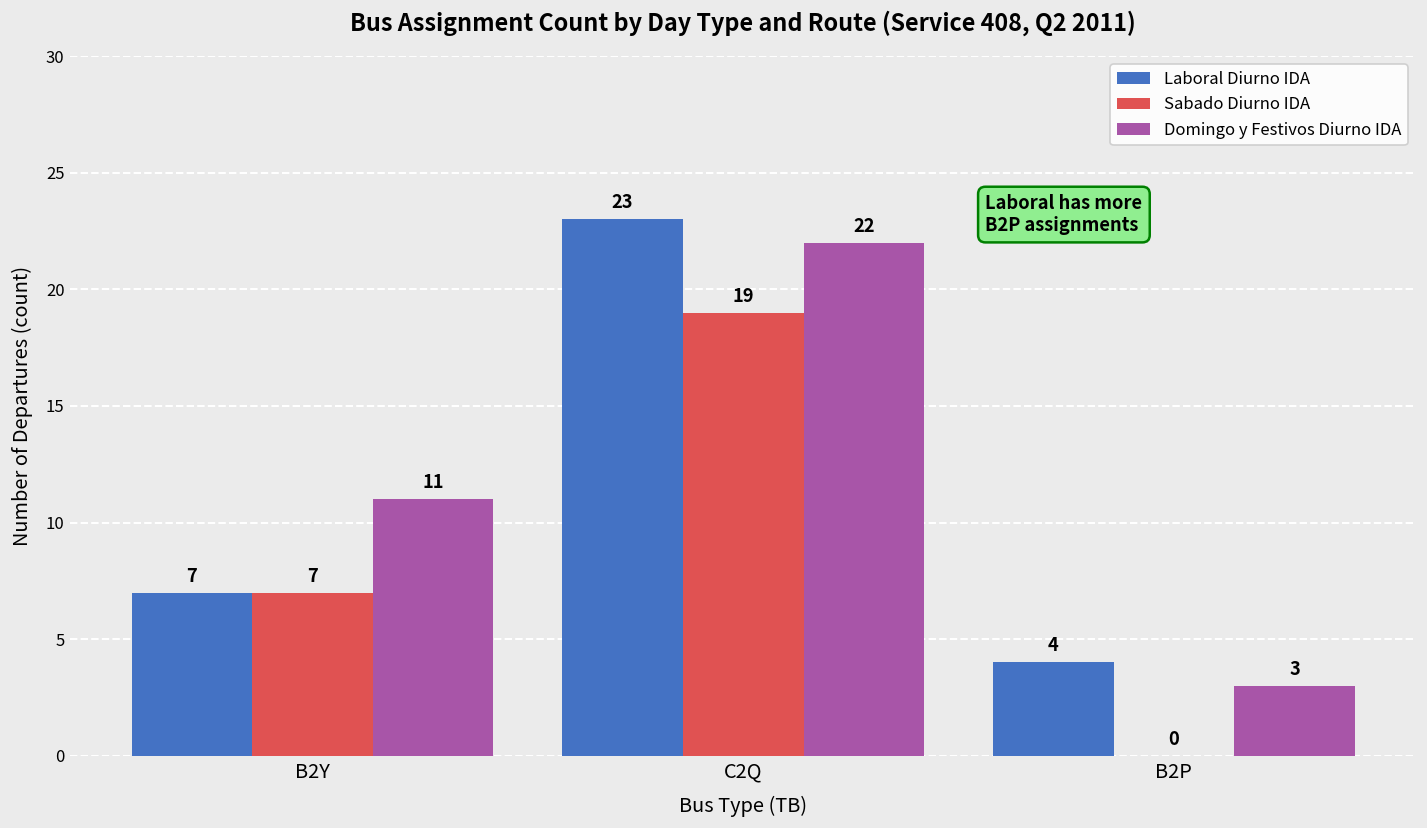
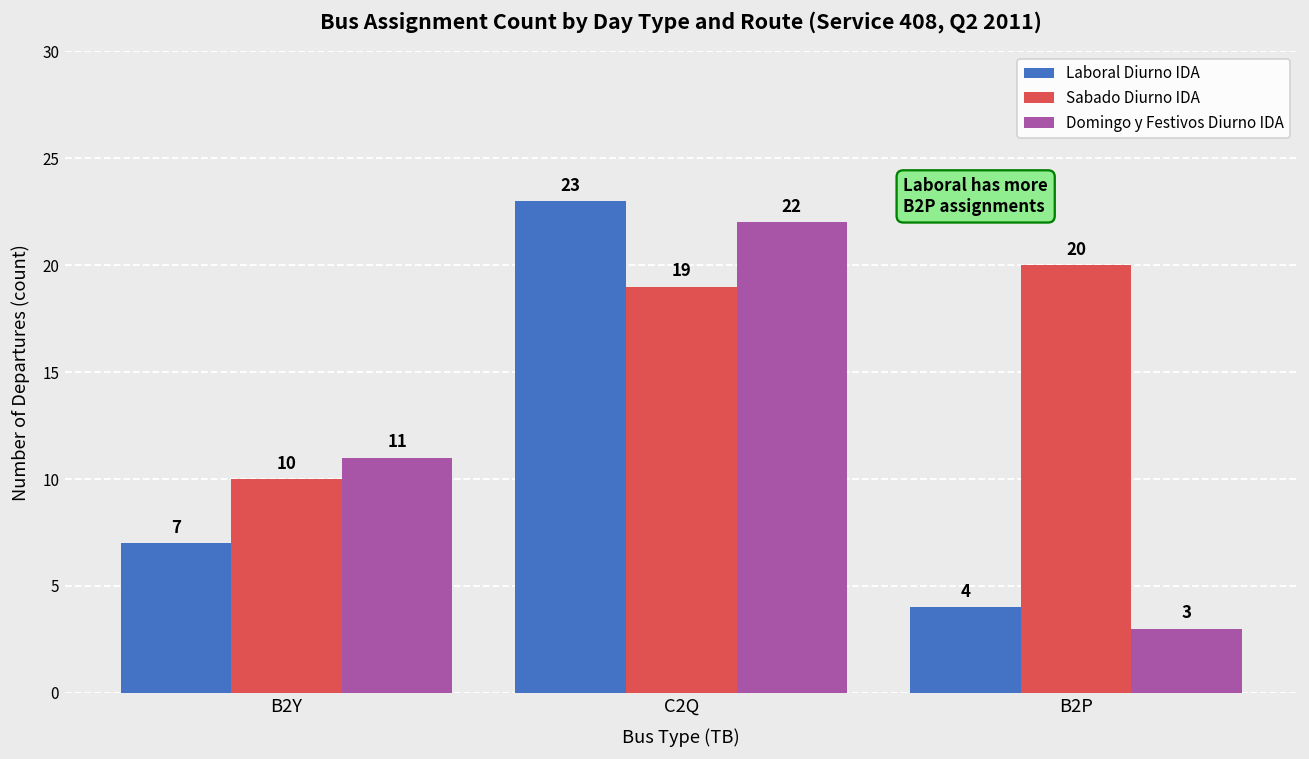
Sabado Diurno IDA, B2Y: 7 -> 10
Sabado Diurno IDA, B2P: 0 -> 20
